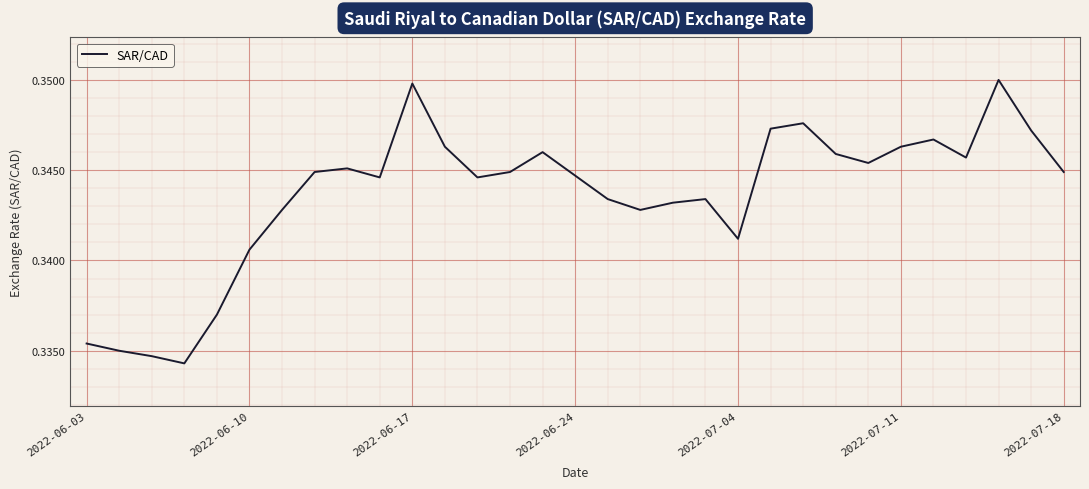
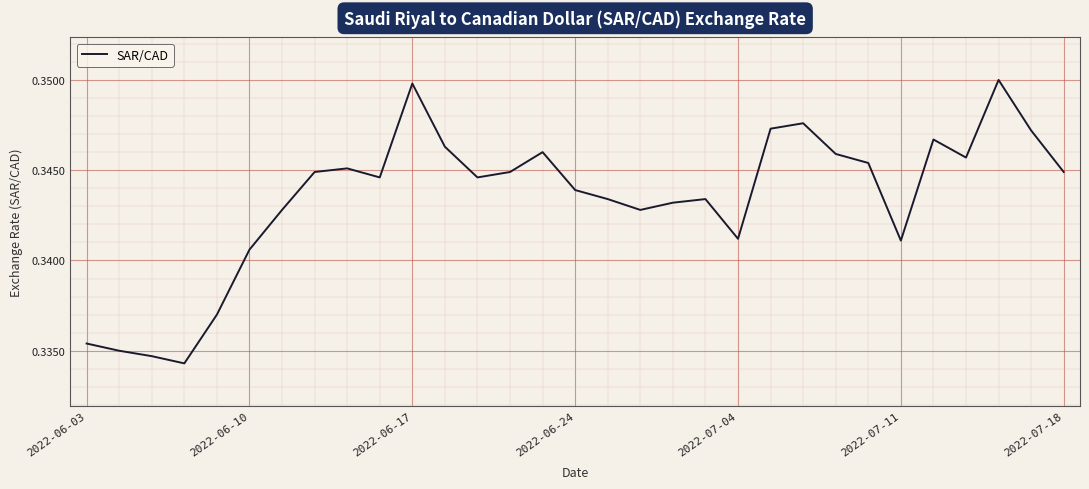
2022-06-24: 0.3447 -> 0.3439
2022-07-11: 0.3463 -> 0.3411
